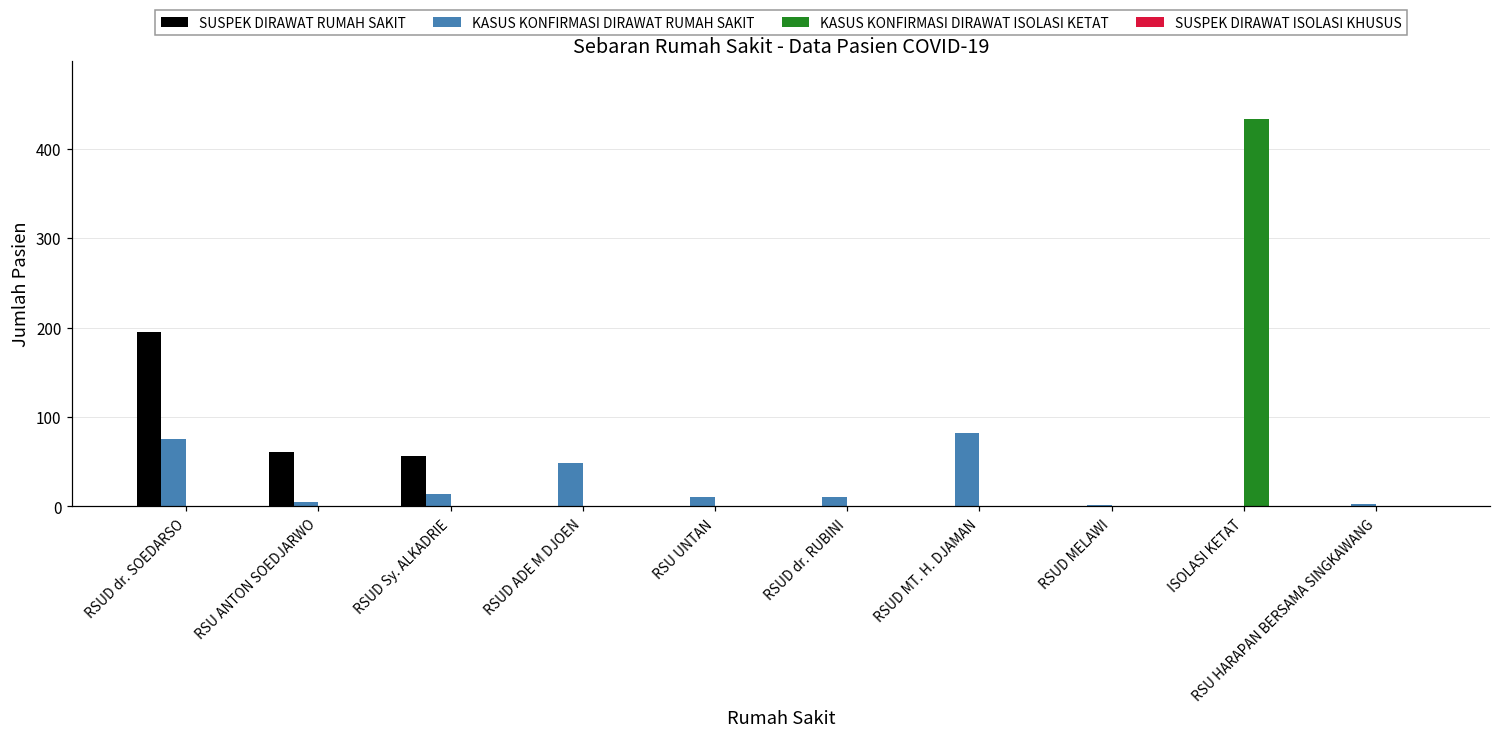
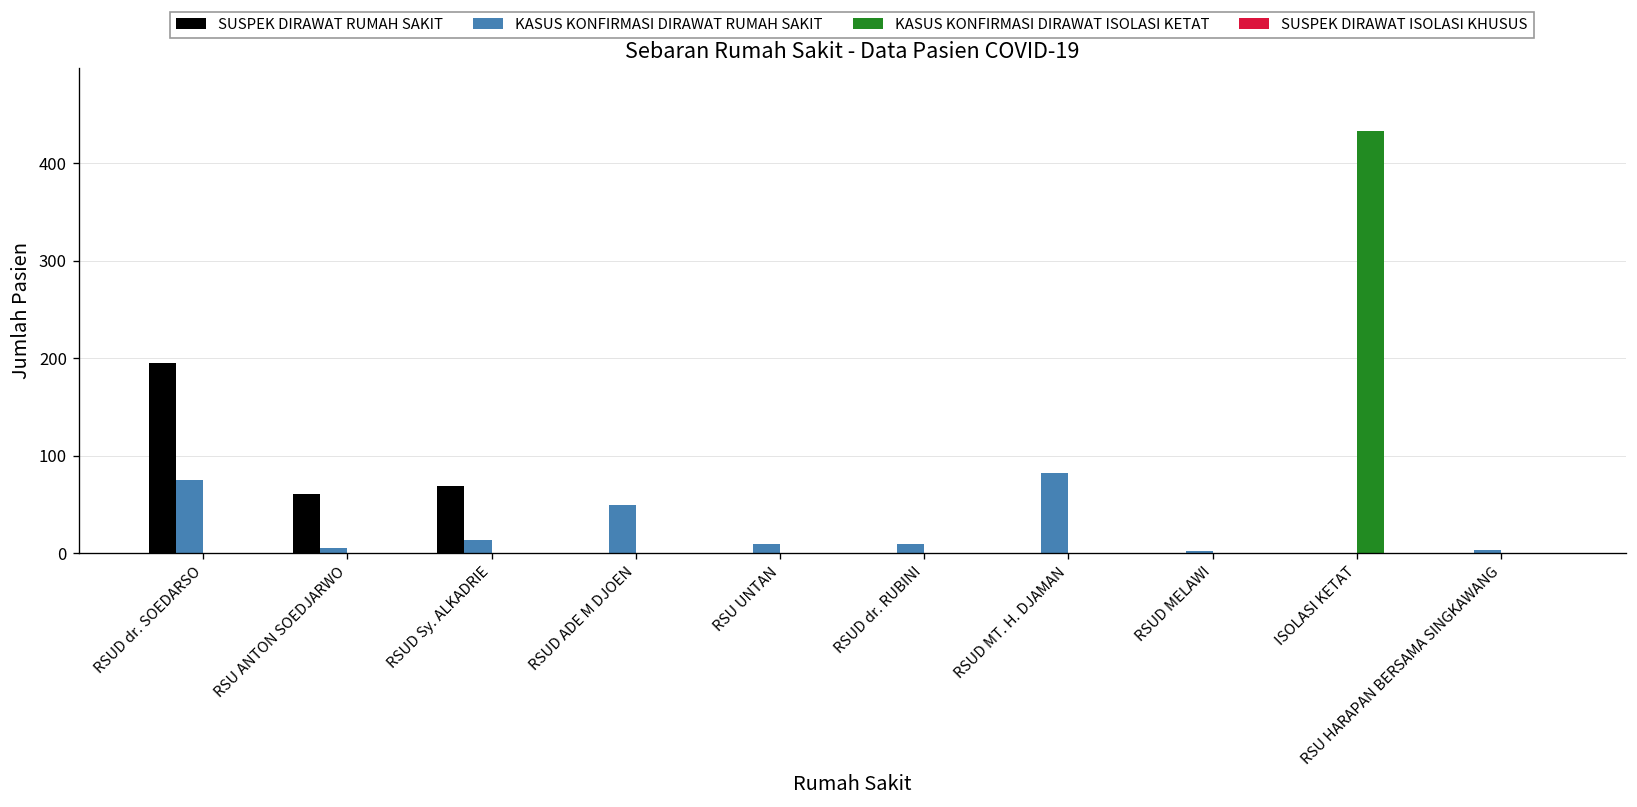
SUSPEK DIRAWAT RUMAH SAKIT, RSUD Sy. ALKADRIE: 60 -> 70
